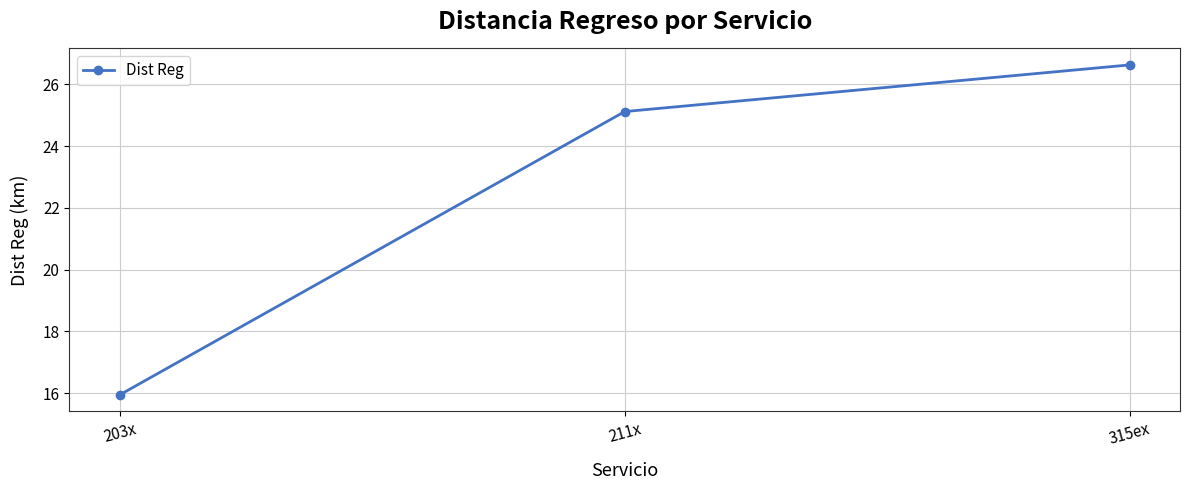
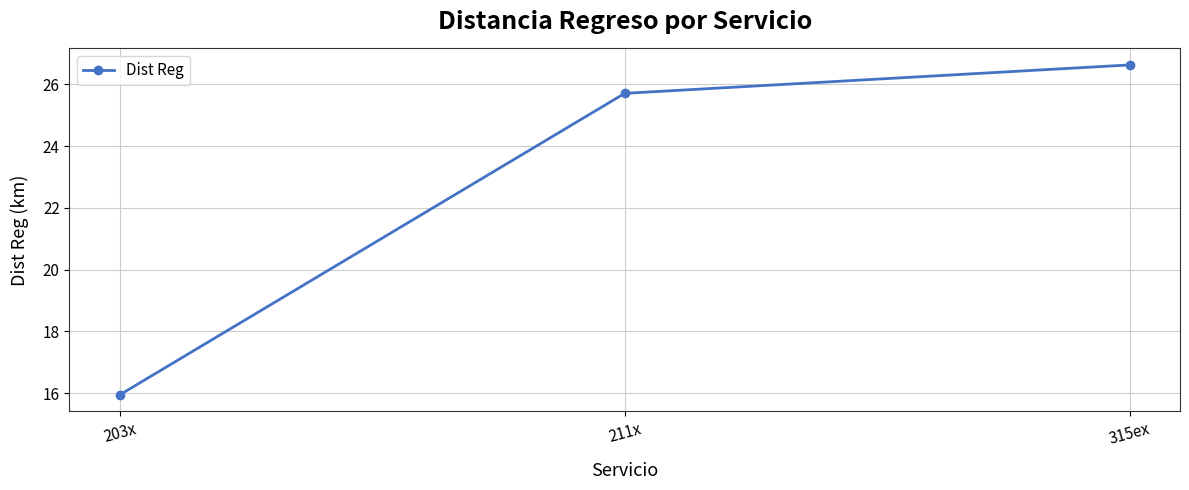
211x: 25.1 -> 25.7
